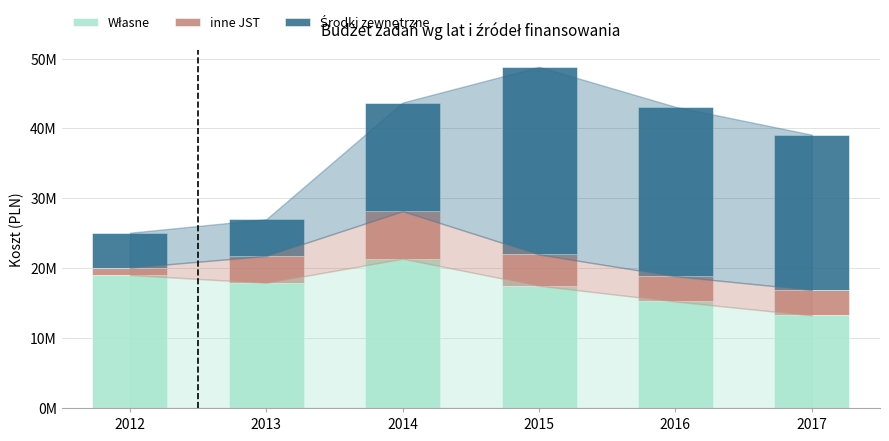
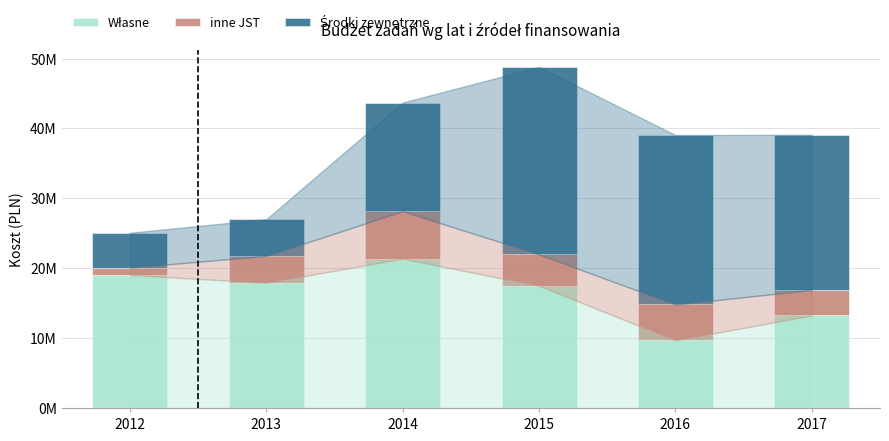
Własne, 2016: 15000000 -> 10000000
inne JST, 2016: 4000000 -> 5000000
